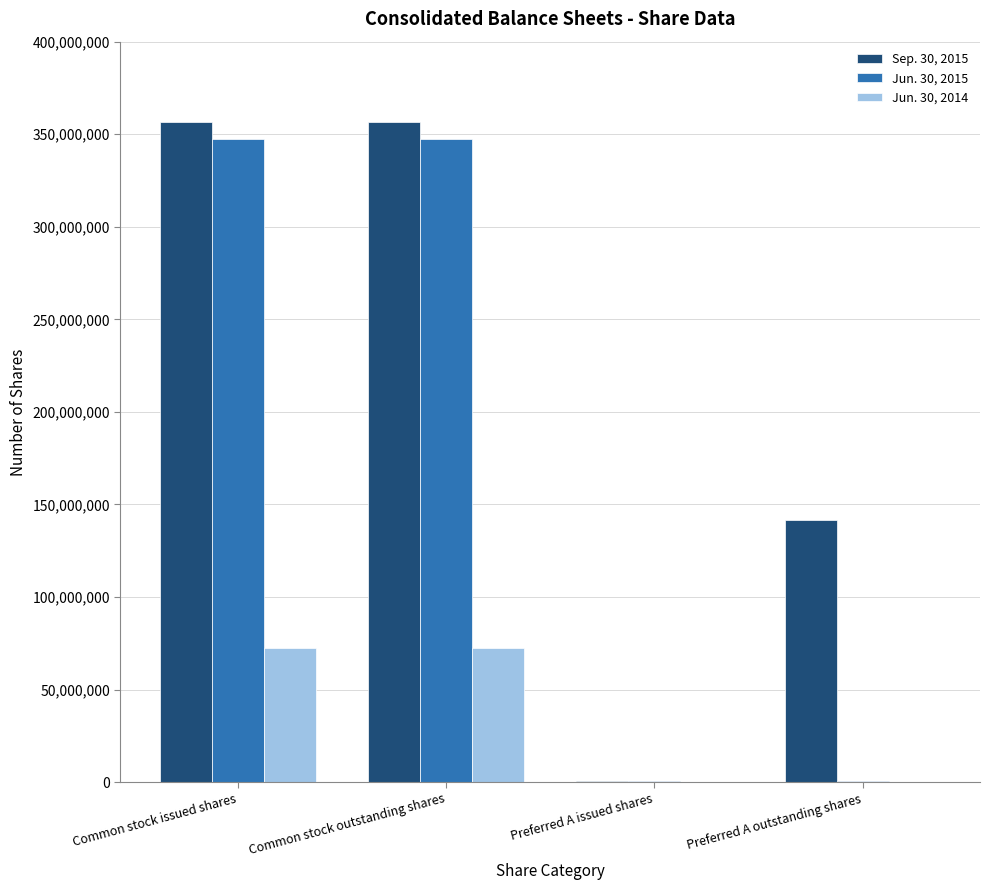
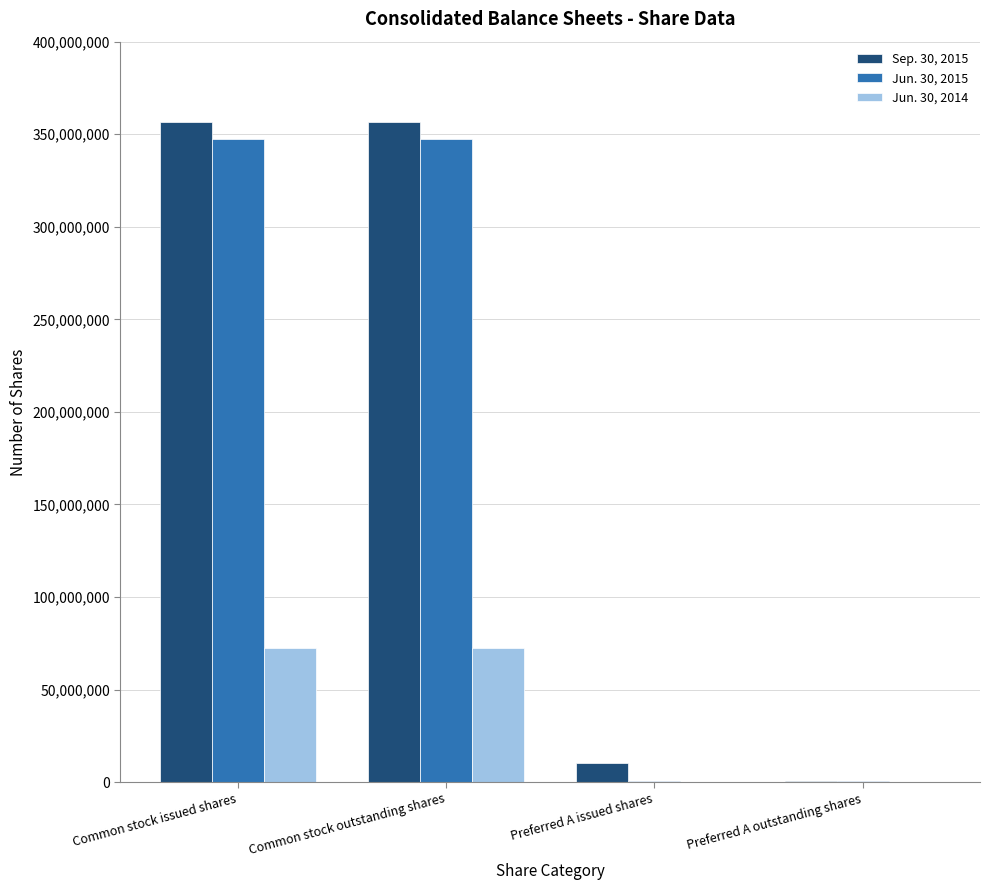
Sep. 30, 2015, Preferred A issued shares: 1,000,000 -> 10,000,000
Sep. 30, 2015, Preferred A outstanding shares: 142,000,000 -> 1,000,000
